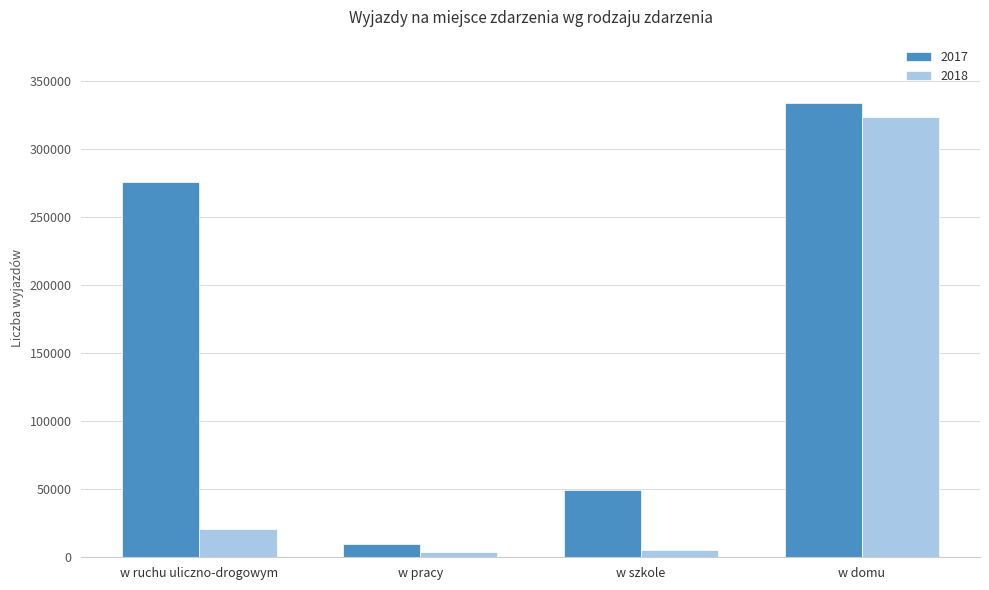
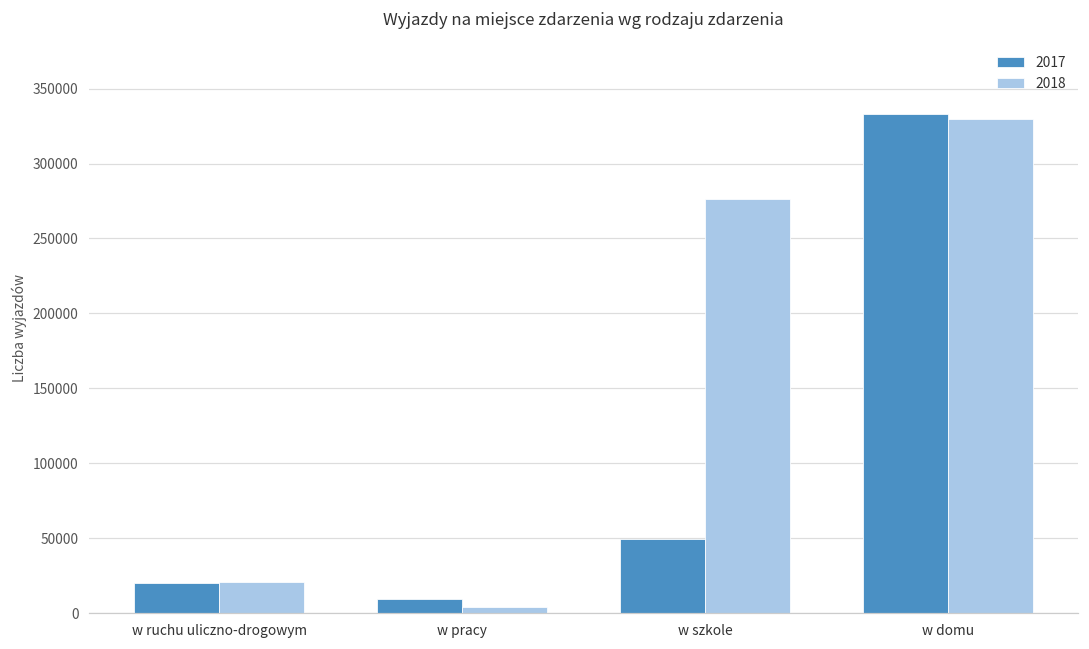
2017, w ruchu uliczno-drogowym: 275000 -> 20000
2018, w szkole: 5000 -> 277000
2018, w domu: 323000 -> 329000
